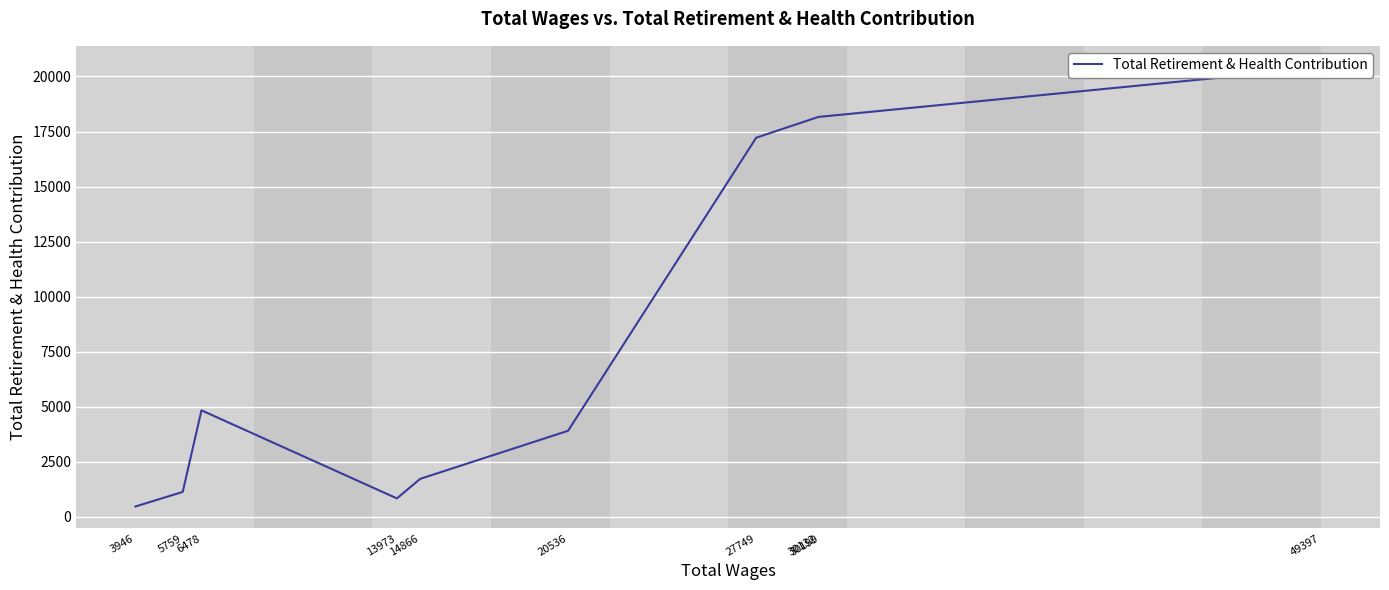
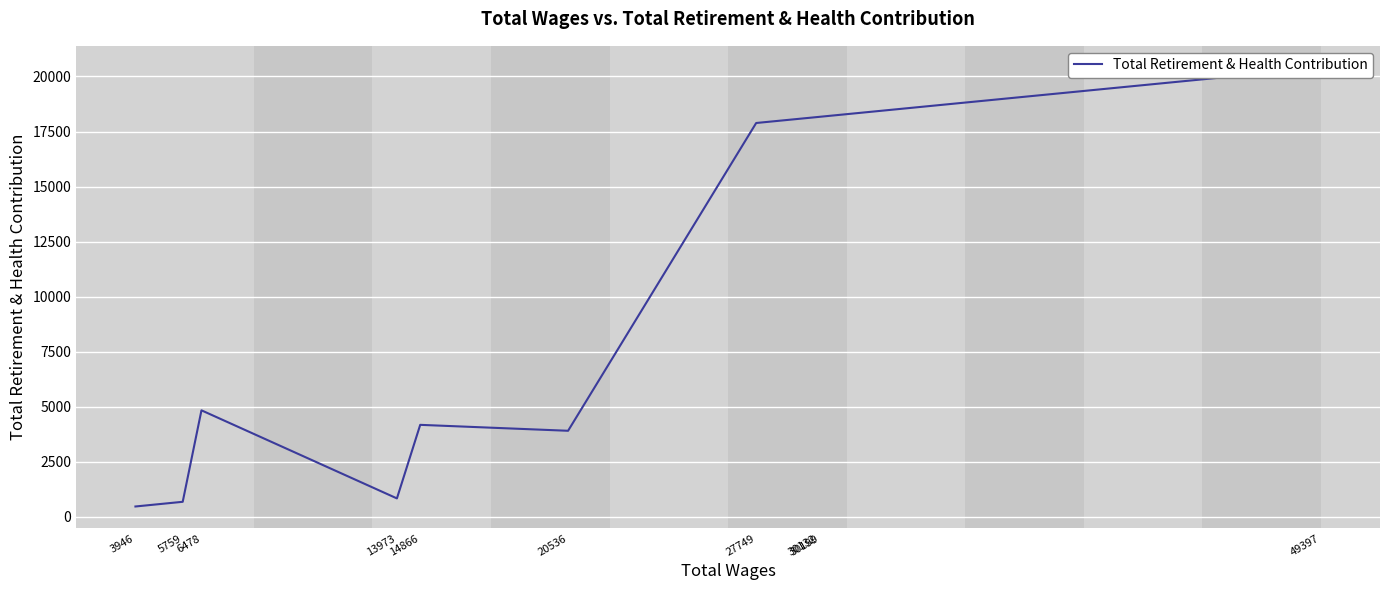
5759: 1100 -> 700
14866: 1700 -> 4200
27749: 17200 -> 17900
